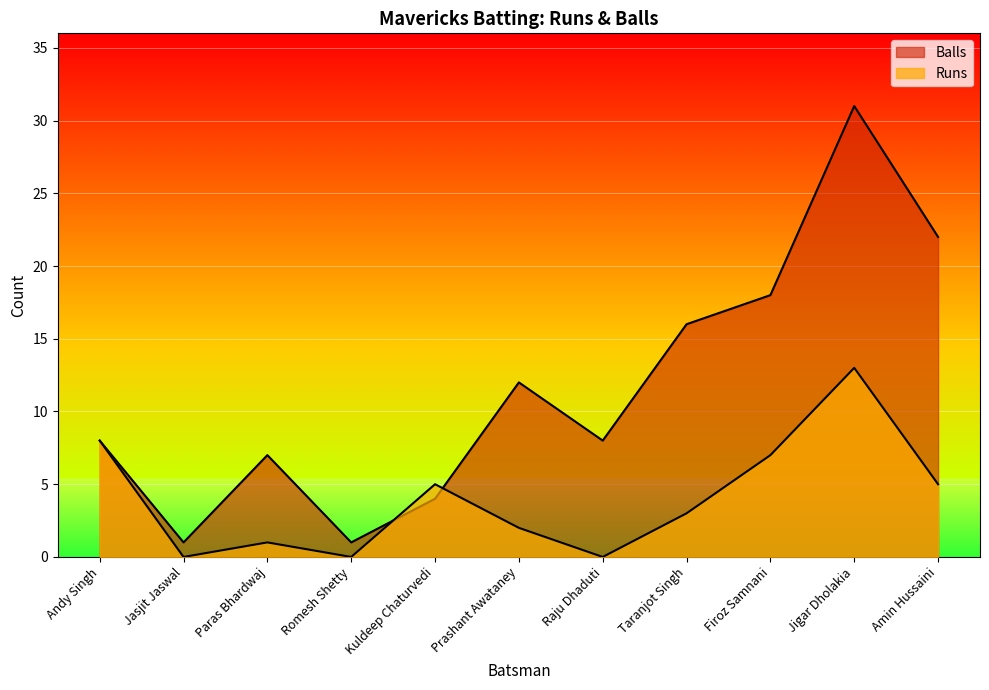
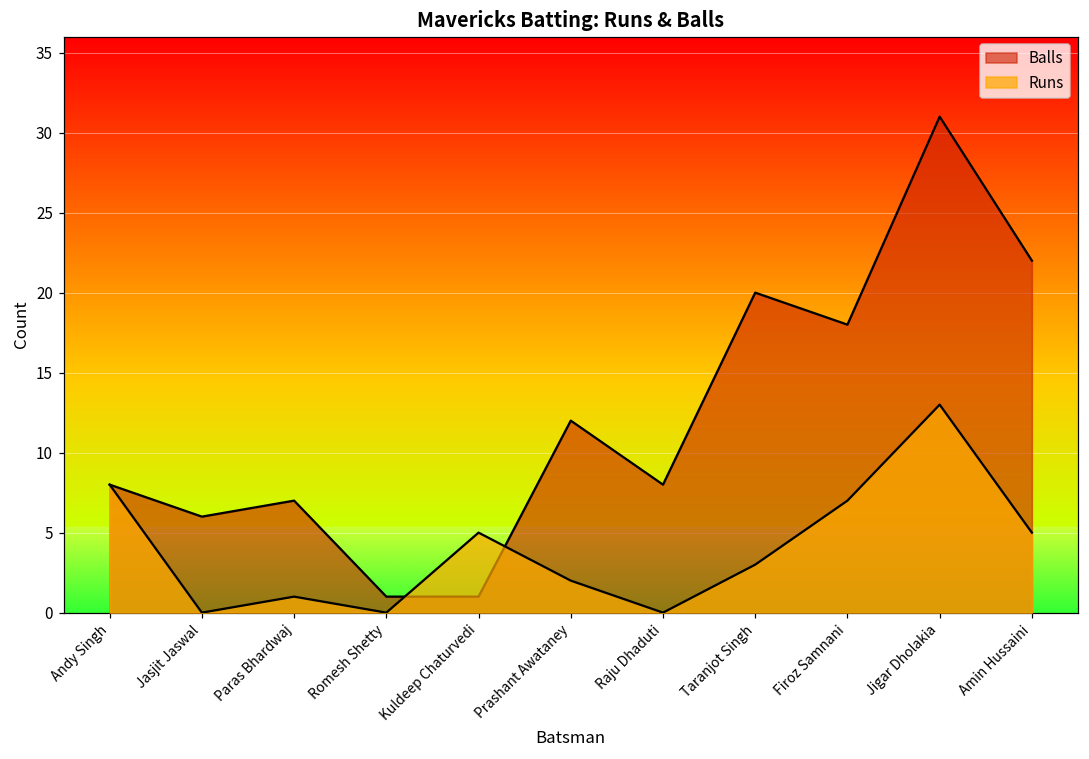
Balls, Jasjit Jaswal: 1 -> 6
Balls, Kuldeep Chaturvedi: 4 -> 1
Balls, Taranjot Singh: 16 -> 20
